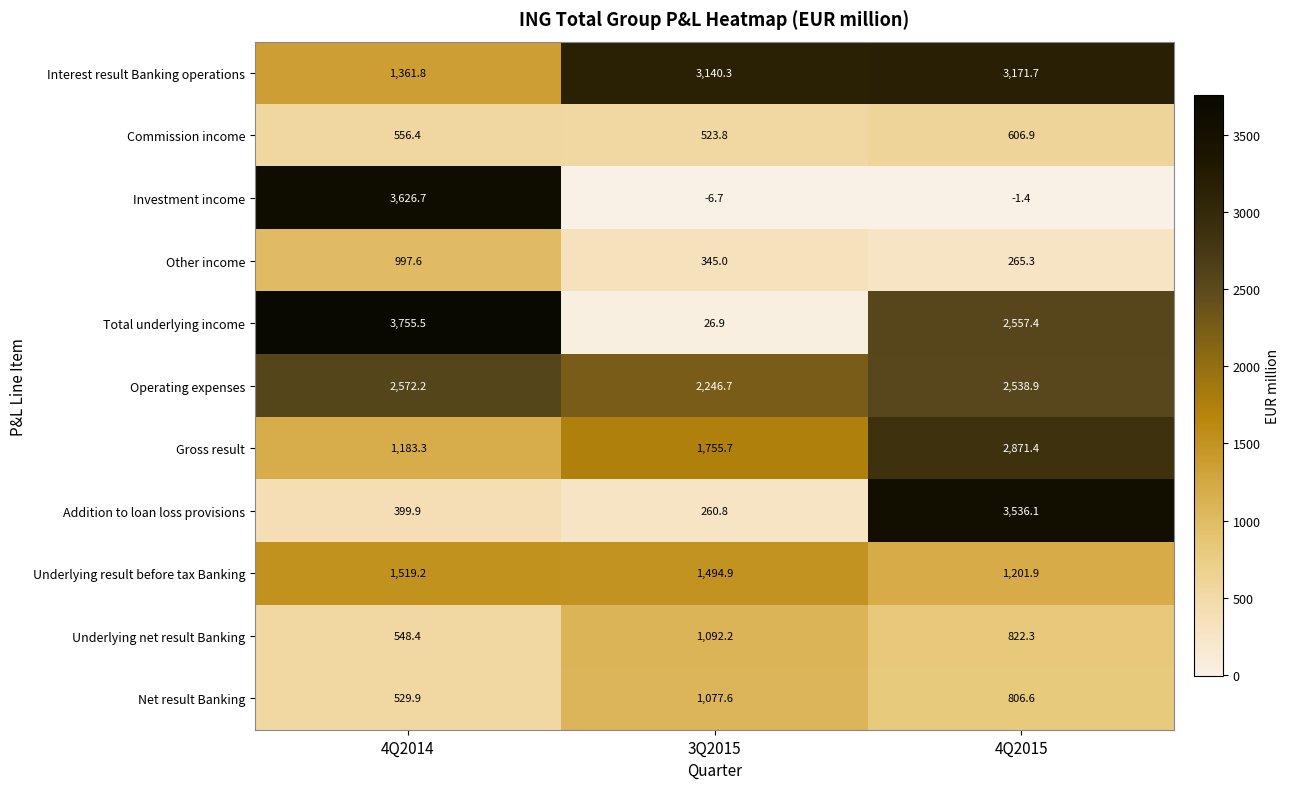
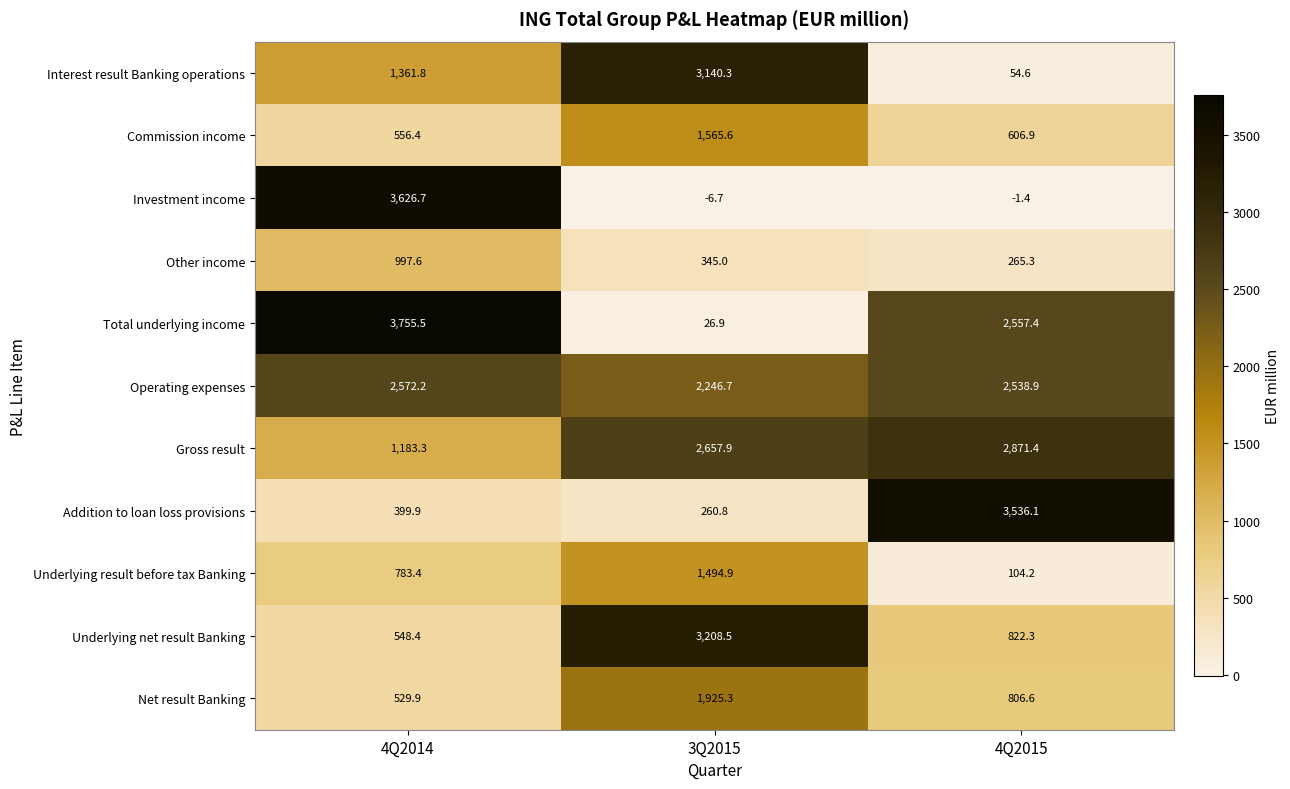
Interest result Banking operations, 4Q2015: 3,171.7 -> 54.6
Commission income, 3Q2015: 523.8 -> 1,565.6
Gross result, 3Q2015: 1,755.7 -> 2,657.9
Underlying result before tax Banking, 4Q2014: 1,519.2 -> 783.4
Underlying result before tax Banking, 4Q2015: 1,201.9 -> 104.2
Underlying net result Banking, 3Q2015: 1,092.2 -> 3,208.5
Net result Banking, 3Q2015: 1,077.6 -> 1,925.3
